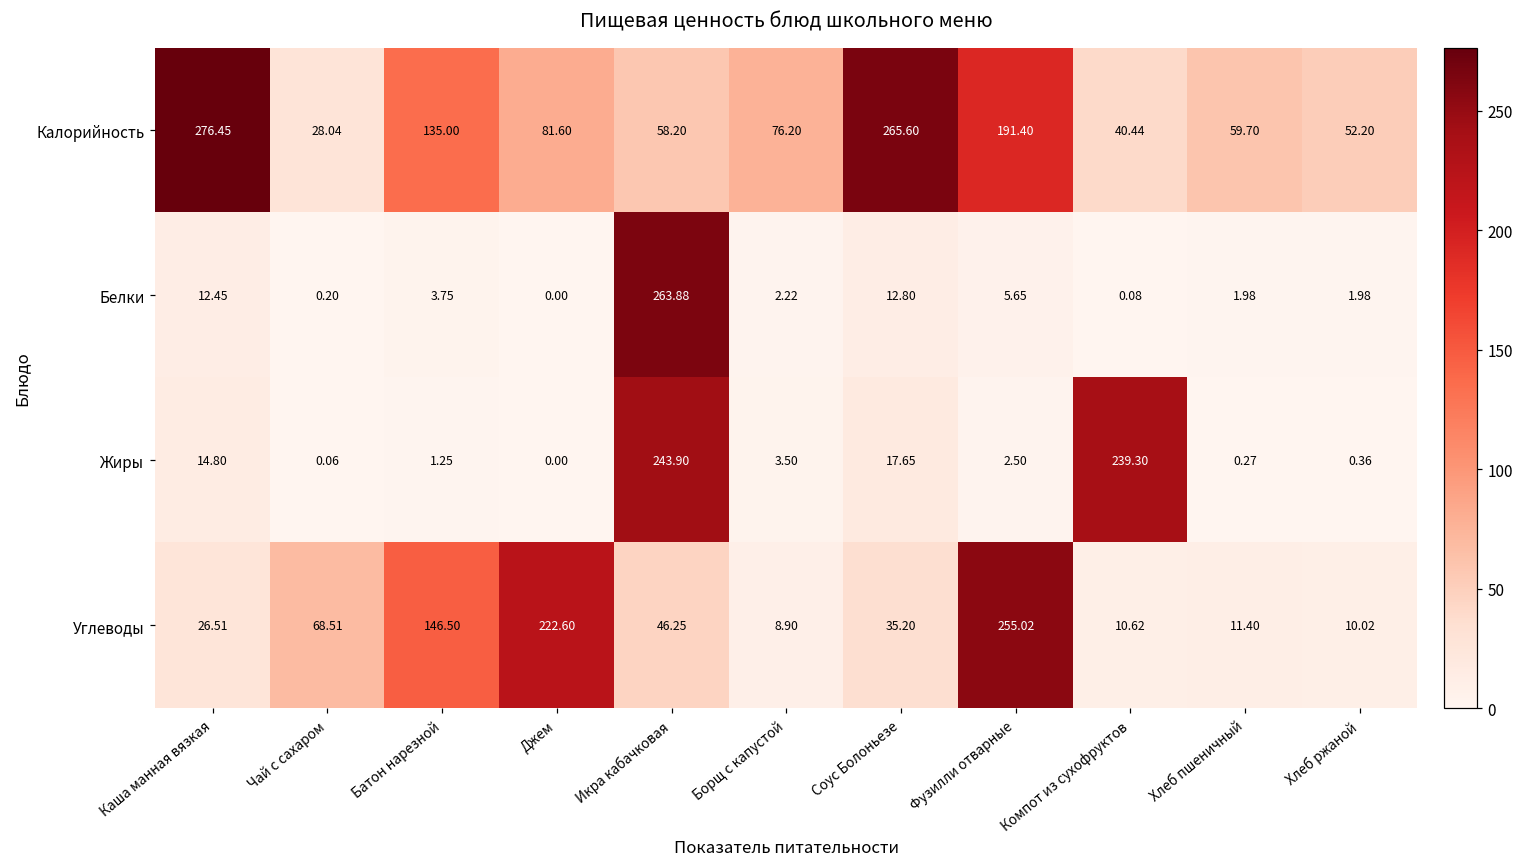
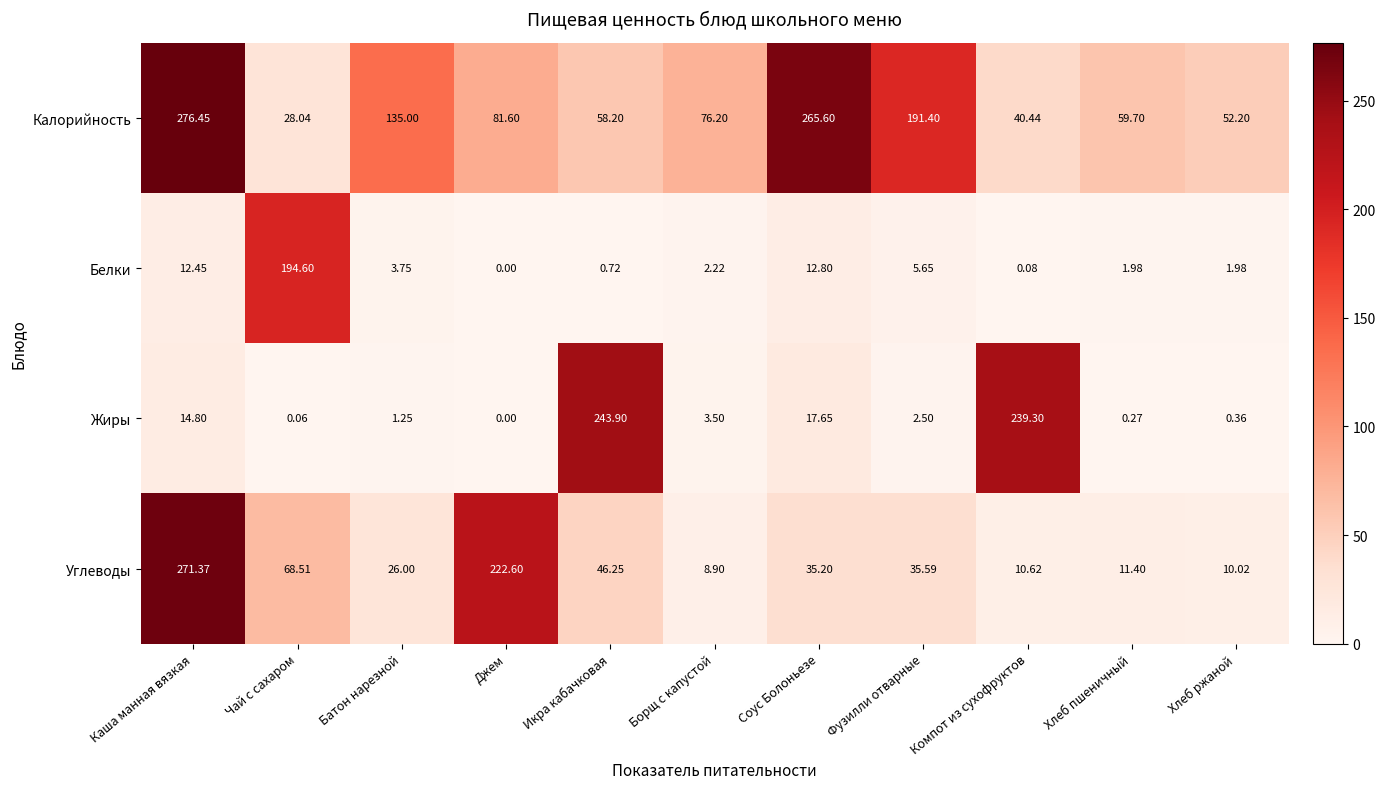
Белки, Чай с сахаром: 0.20 -> 194.60
Белки, Икра кабачковая: 263.88 -> 0.72
Углеводы, Каша манная вязкая: 26.51 -> 271.37
Углеводы, Батон нарезной: 146.50 -> 26.00
Углеводы, Фузилли отварные: 255.02 -> 35.59
